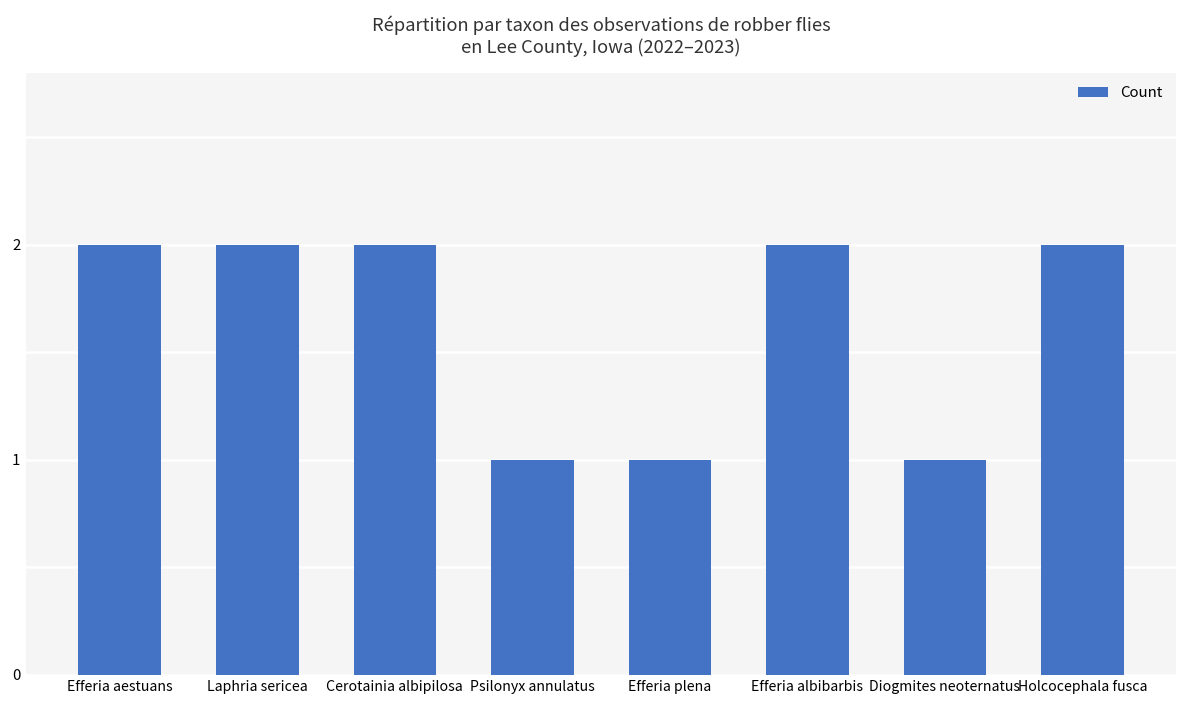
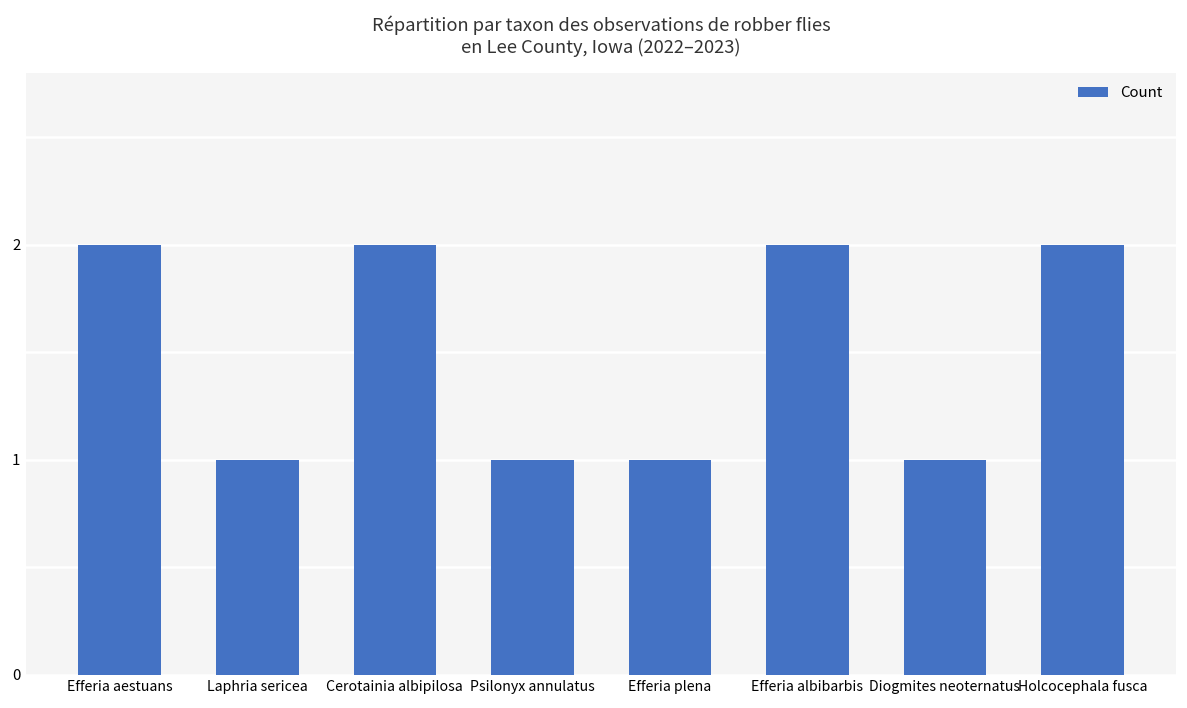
Laphria sericea: 2 -> 1
